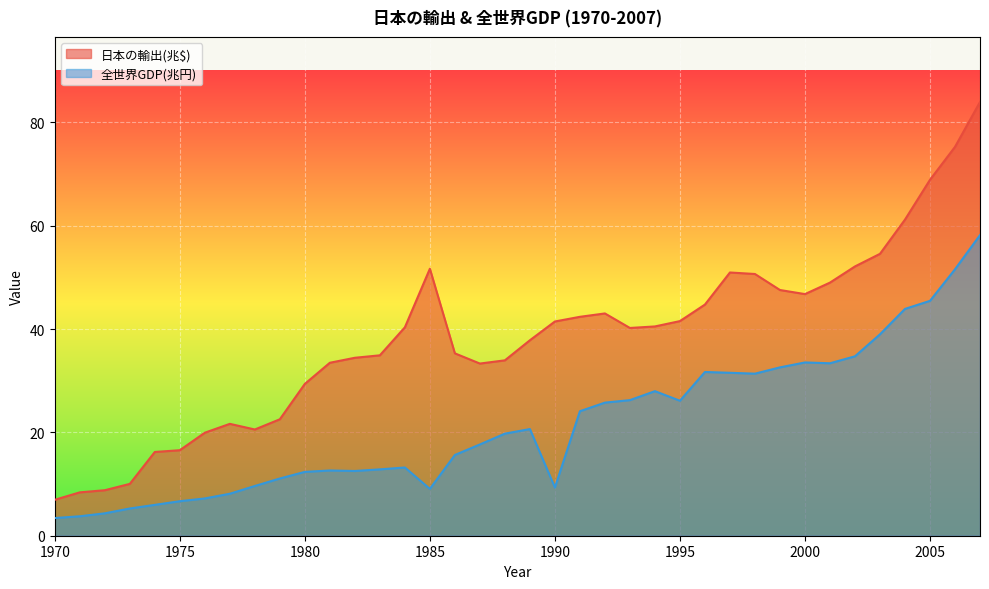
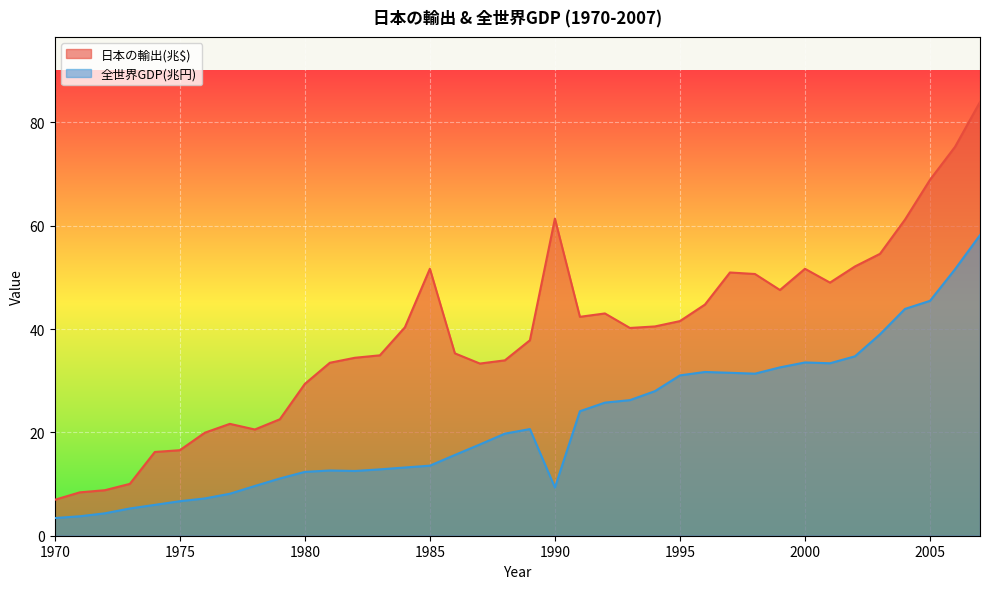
全世界GDP(兆円), 1985: 9 -> 14
日本の輸出(兆$), 1990: 41 -> 61
全世界GDP(兆円), 1995: 26 -> 31
日本の輸出(兆$), 2000: 47 -> 52
